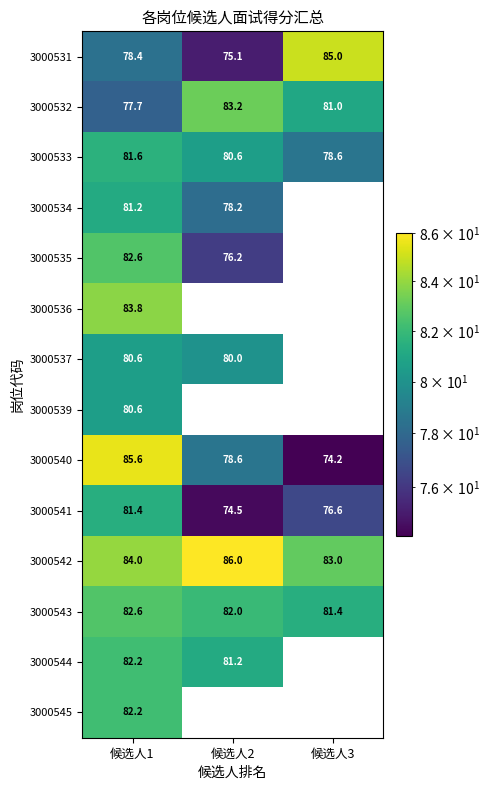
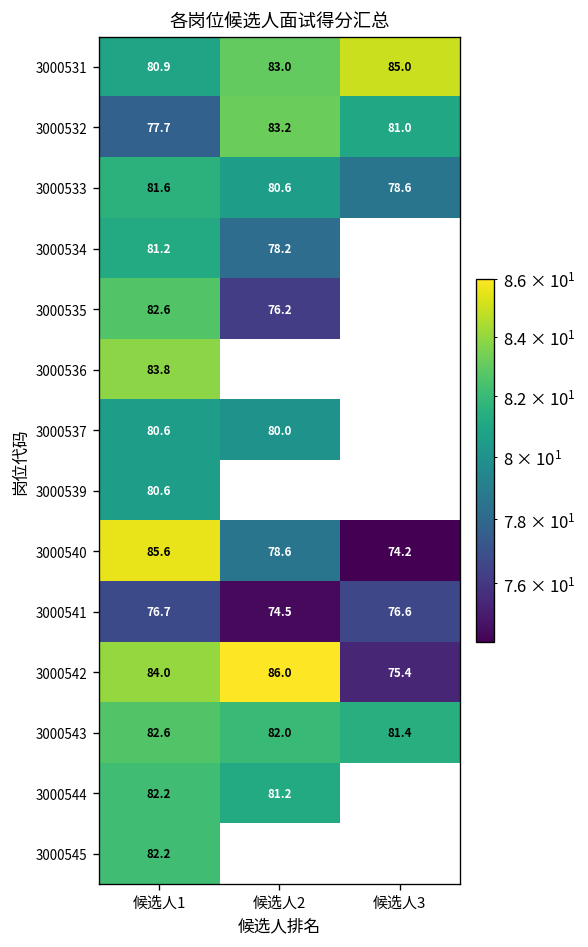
3000531, 候选人1: 78.4 -> 80.9
3000531, 候选人2: 75.1 -> 83.0
3000541, 候选人1: 81.4 -> 76.7
3000542, 候选人3: 83.0 -> 75.4
